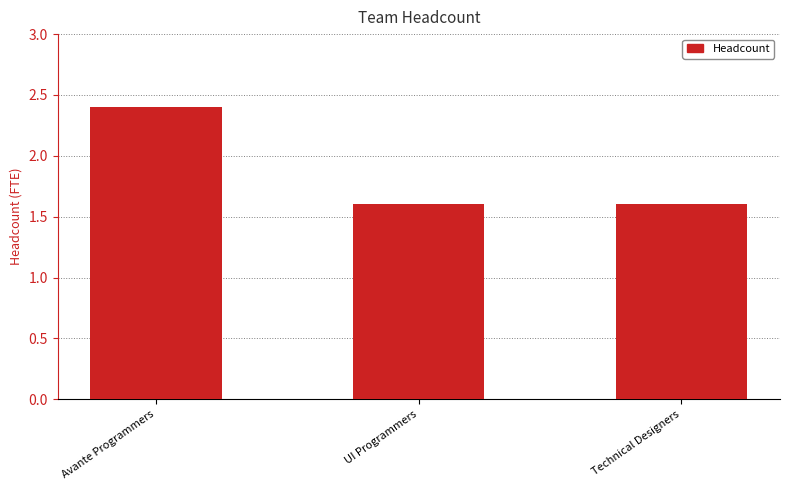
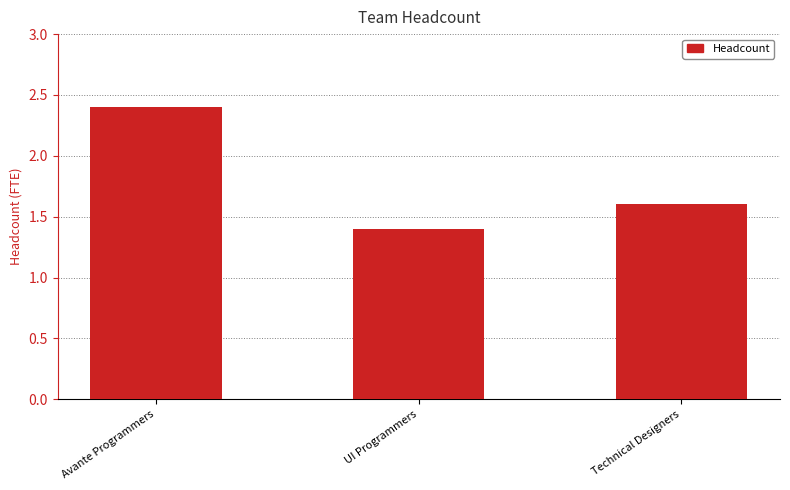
UI Programmers: 1.6 -> 1.4
